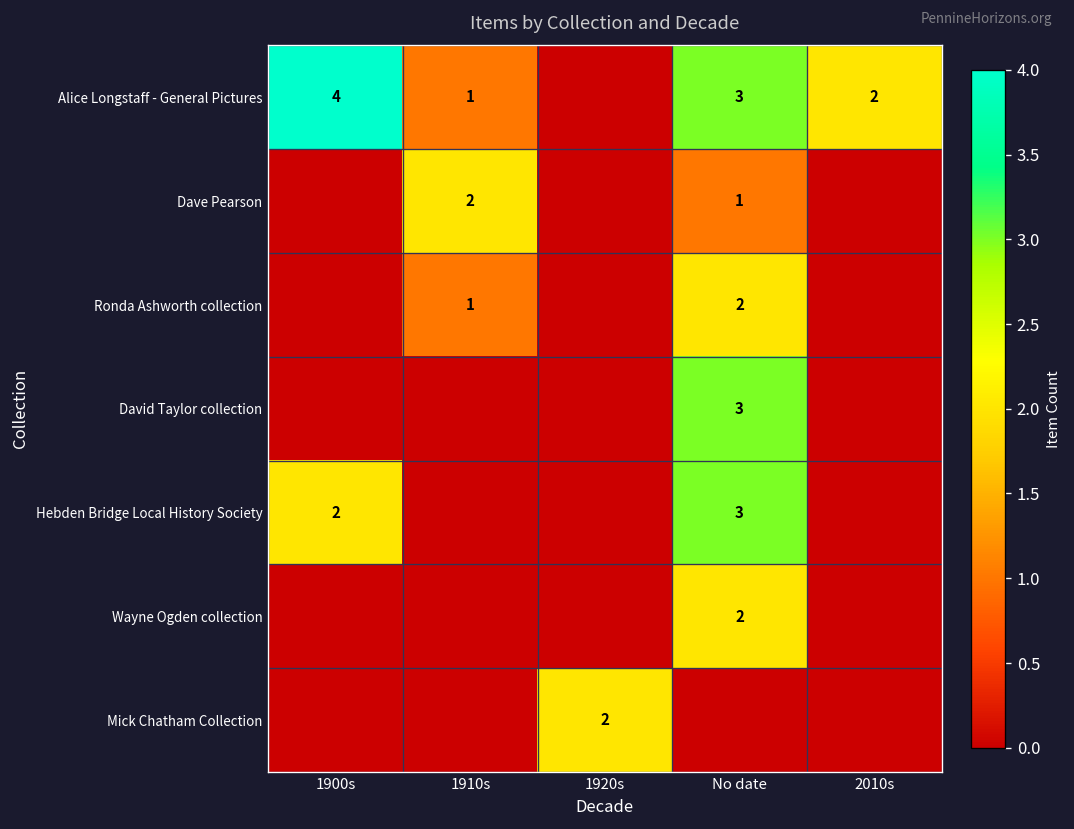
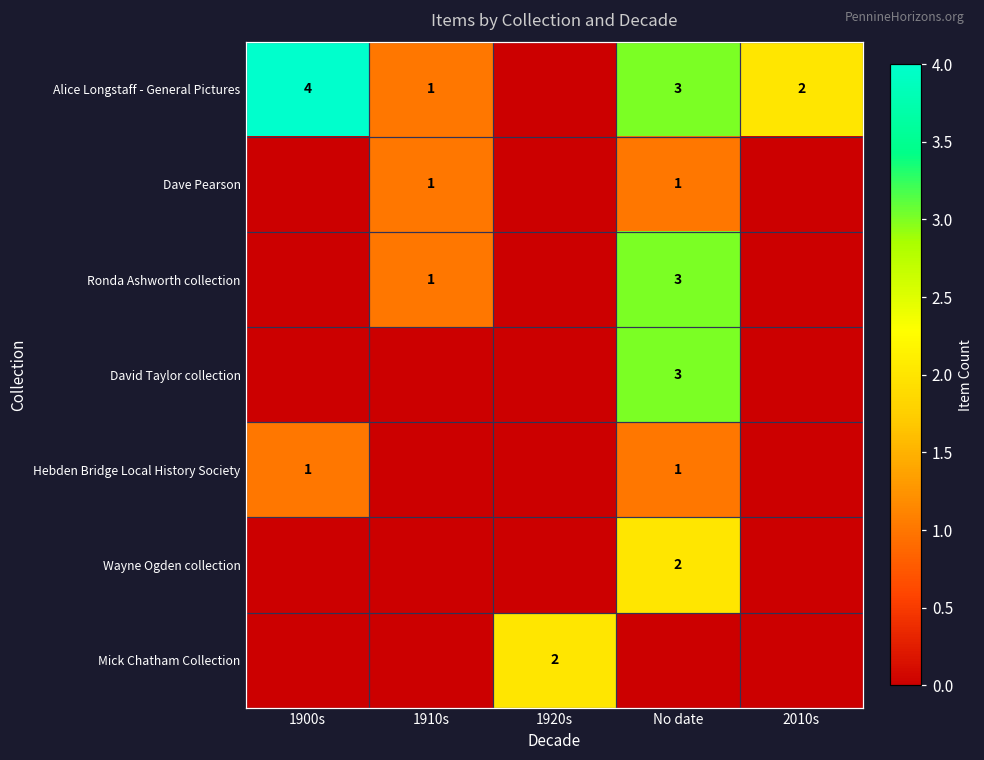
Dave Pearson, 1910s: 2 -> 1
Ronda Ashworth collection, No date: 2 -> 3
Hebden Bridge Local History Society, 1900s: 2 -> 1
Hebden Bridge Local History Society, No date: 3 -> 1
